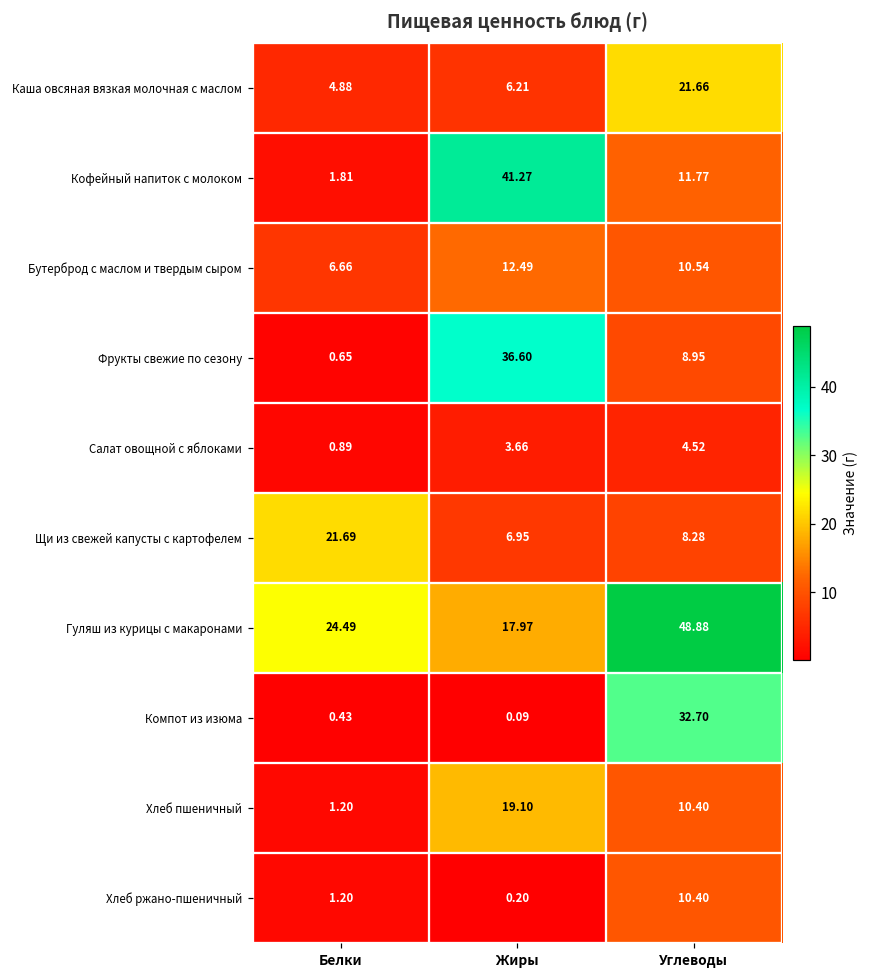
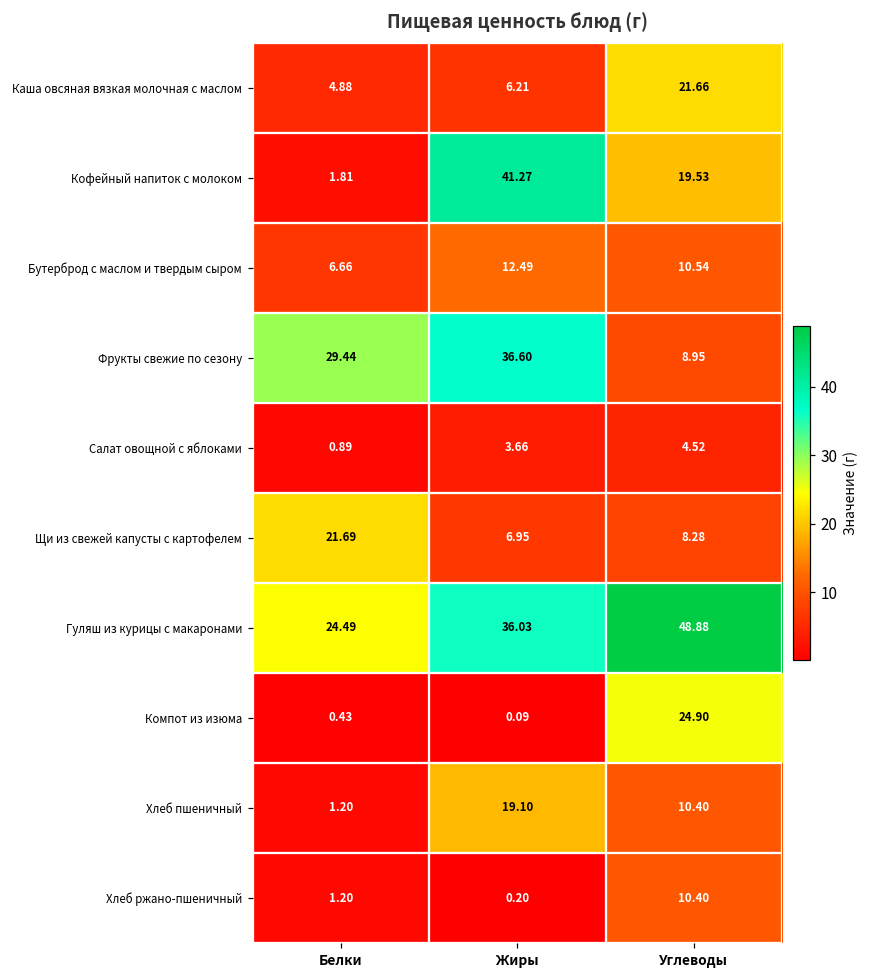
Кофейный напиток с молоком, Углеводы: 11.77 -> 19.53
Фрукты свежие по сезону, Белки: 0.65 -> 29.44
Гуляш из курицы с макаронами, Жиры: 17.97 -> 36.03
Компот из изюма, Углеводы: 32.70 -> 24.90
